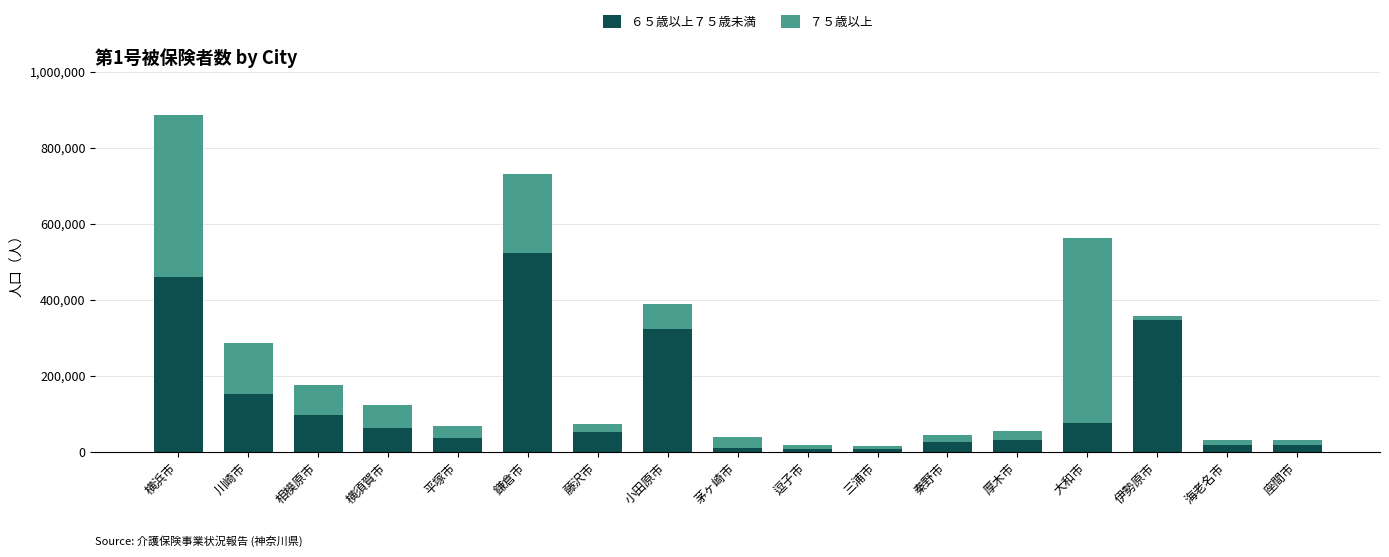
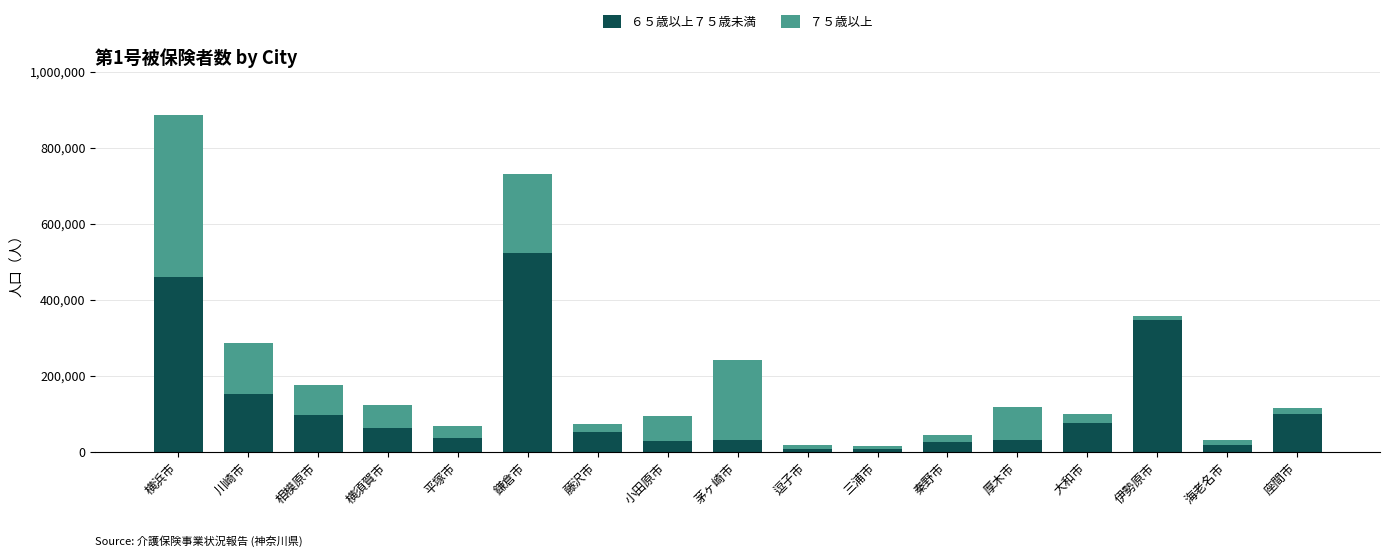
６５歳以上７５歳未満, 小田原市: 320,000 -> 30,000
６５歳以上７５歳未満, 茅ヶ崎市: 10,000 -> 30,000
７５歳以上, 茅ヶ崎市: 30,000 -> 210,000
７５歳以上, 厚木市: 20,000 -> 90,000
７５歳以上, 大和市: 490,000 -> 20,000
６５歳以上７５歳未満, 座間市: 20,000 -> 100,000
